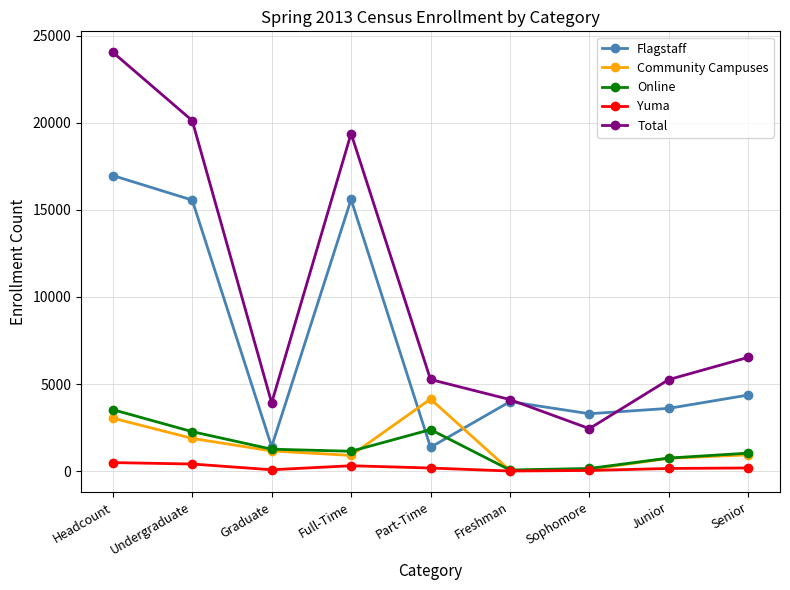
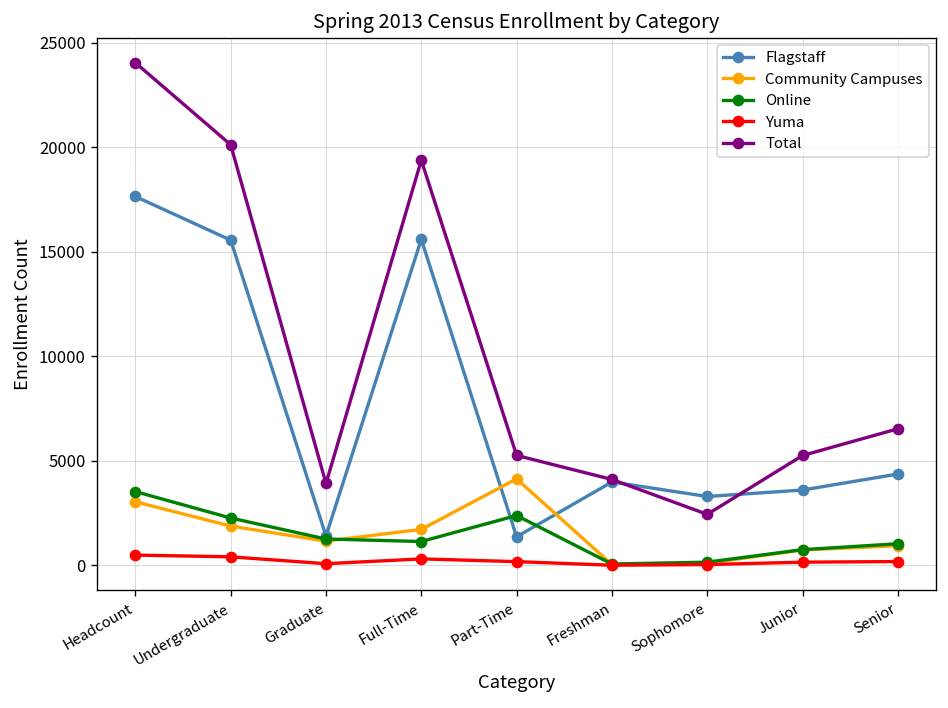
Flagstaff, Headcount: 17000 -> 17600
Community Campuses, Full-Time: 900 -> 1700
